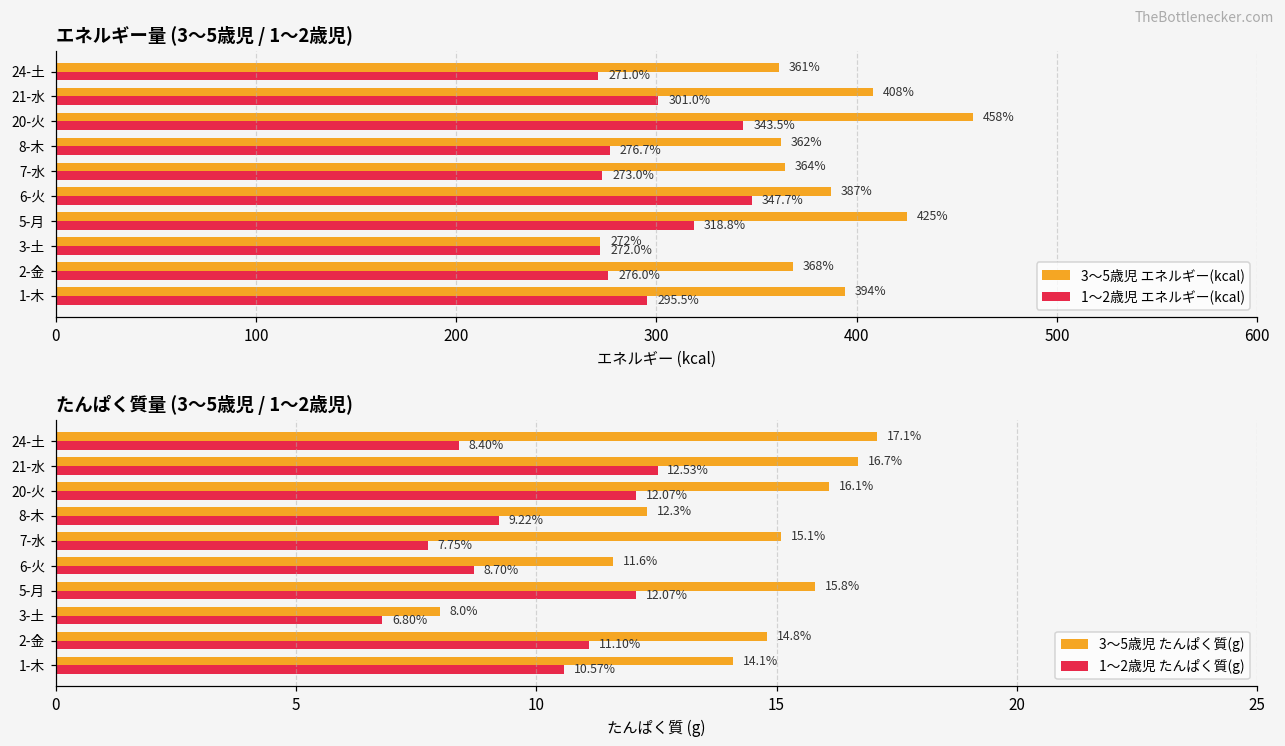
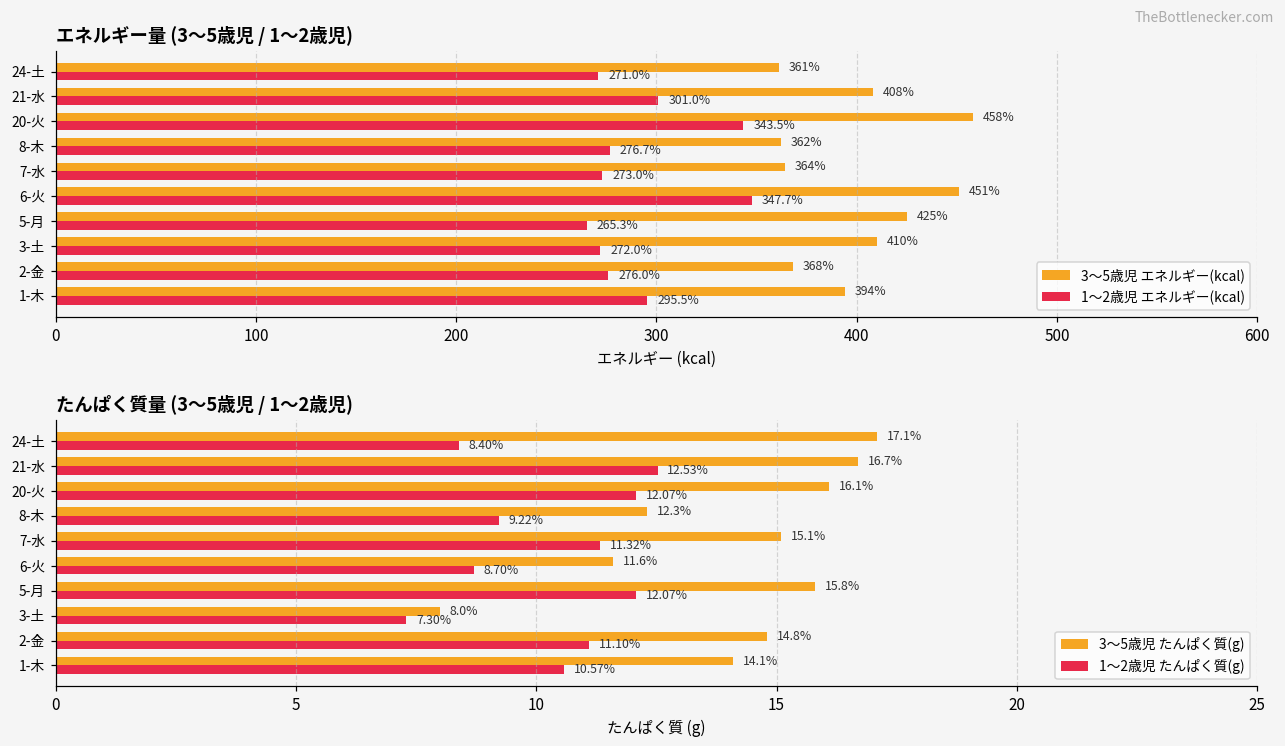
エネルギー量 (3〜5歳児 / 1〜2歳児), 3〜5歳児 エネルギー(kcal), 6-火: 387% -> 451%
エネルギー量 (3〜5歳児 / 1〜2歳児), 1〜2歳児 エネルギー(kcal), 5-月: 318.8% -> 265.3%
エネルギー量 (3〜5歳児 / 1〜2歳児), 3〜5歳児 エネルギー(kcal), 3-土: 272% -> 410%
たんぱく質量 (3〜5歳児 / 1〜2歳児), 1〜2歳児 たんぱく質(g), 7-水: 7.75% -> 11.32%
たんぱく質量 (3〜5歳児 / 1〜2歳児), 1〜2歳児 たんぱく質(g), 3-土: 6.80% -> 7.30%
